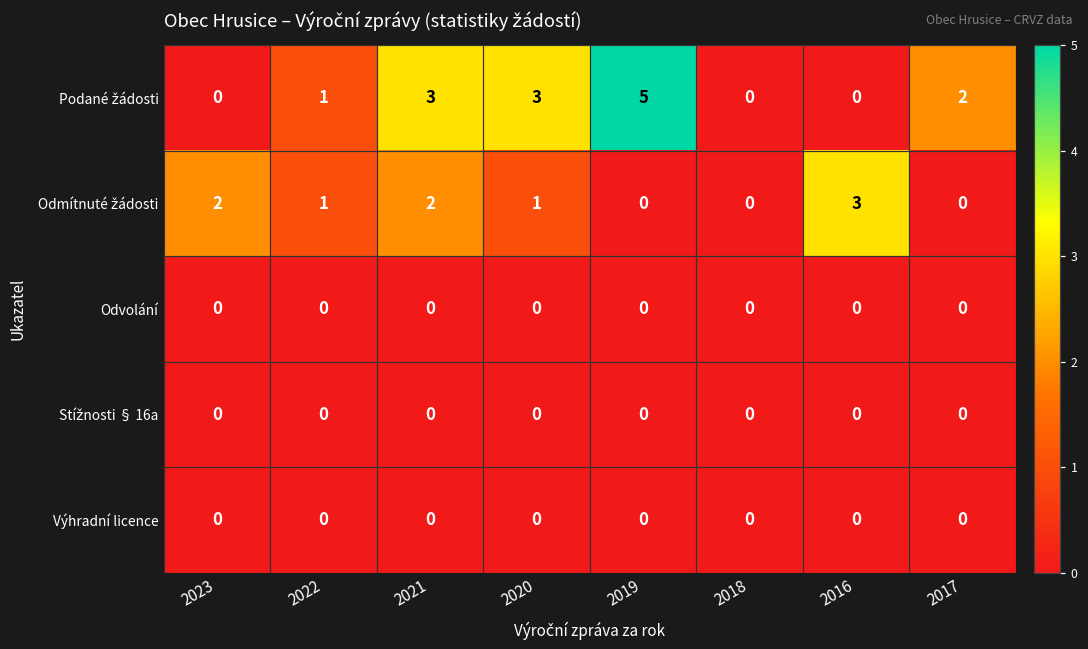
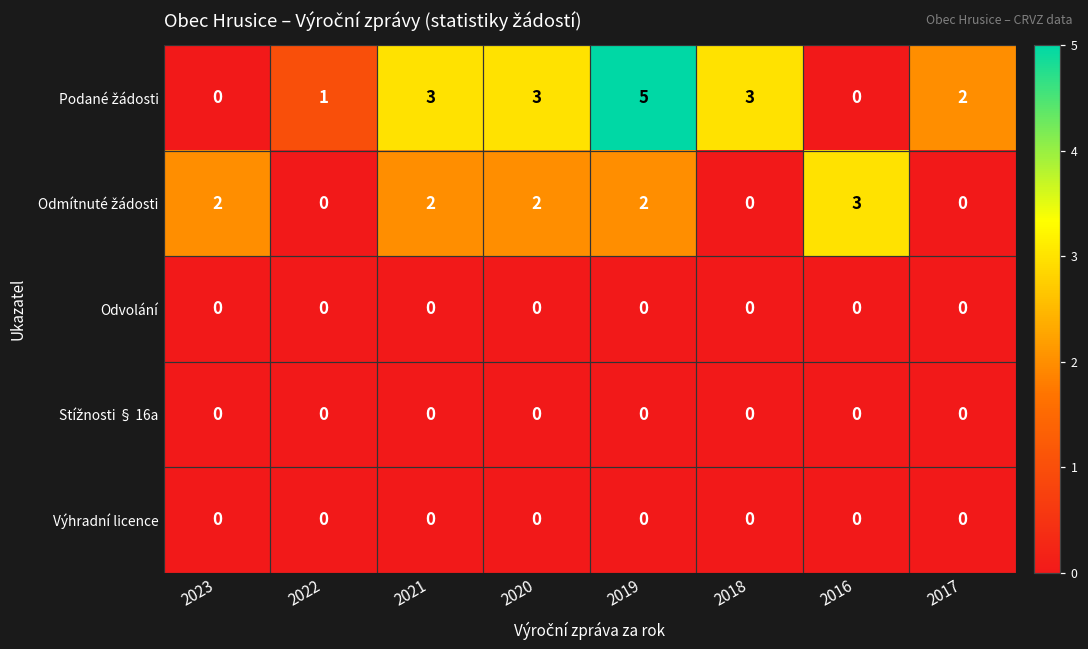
Podané žádosti, 2018: 0 -> 3
Odmítnuté žádosti, 2022: 1 -> 0
Odmítnuté žádosti, 2020: 1 -> 2
Odmítnuté žádosti, 2019: 0 -> 2
